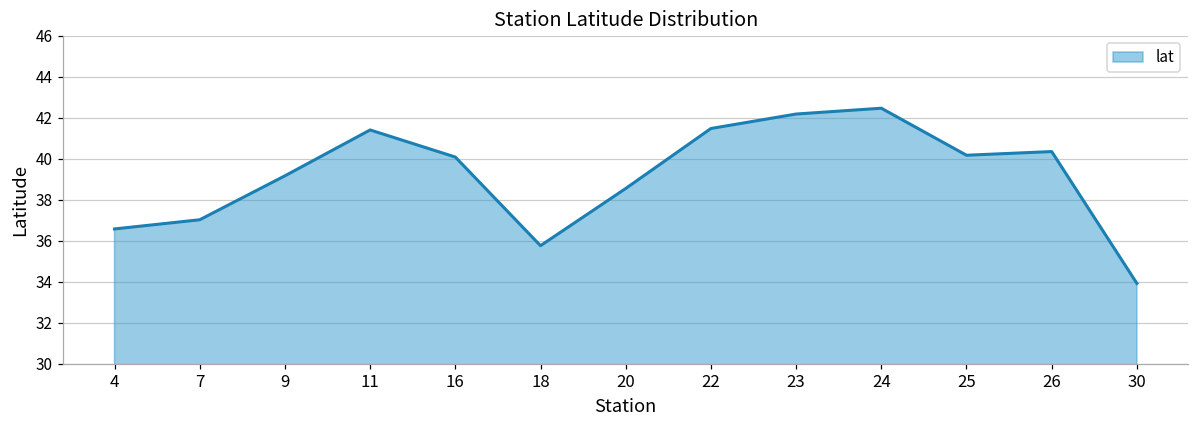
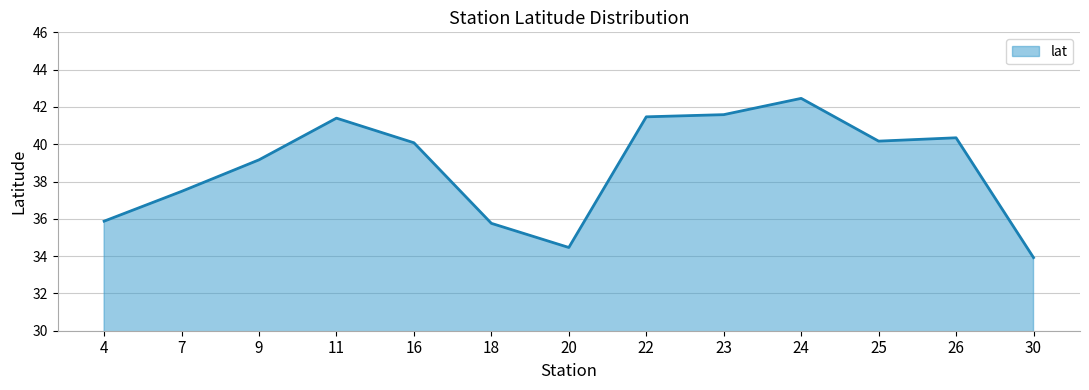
4: 36.6 -> 35.9
7: 37.0 -> 37.5
20: 38.5 -> 34.5
23: 42.2 -> 41.6
